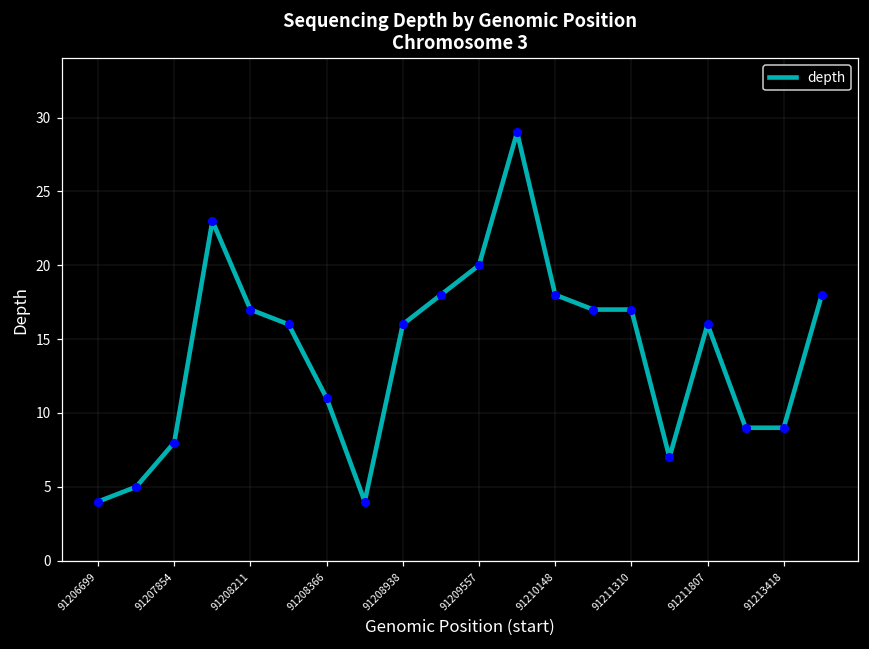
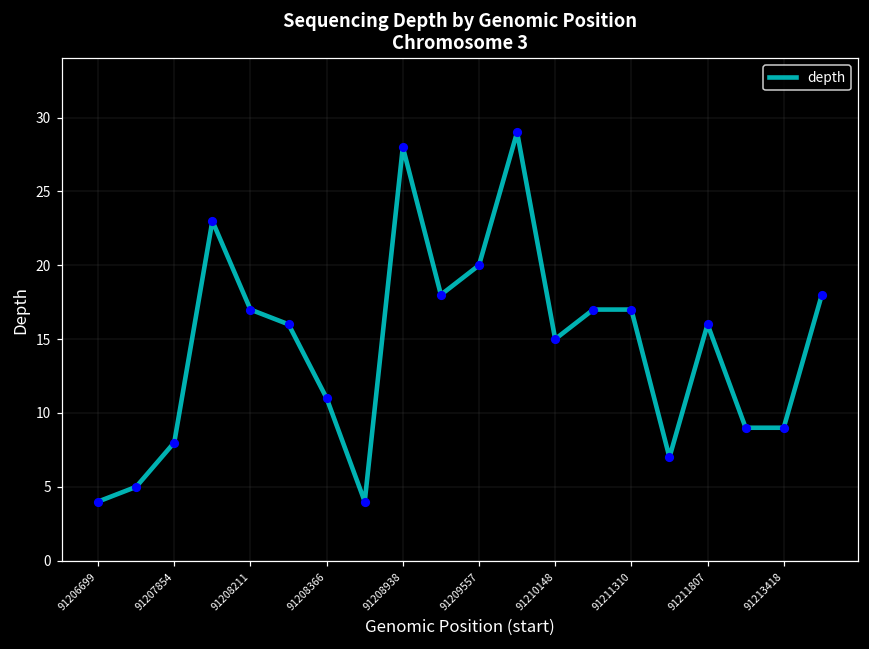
91208938: 16 -> 28
91210148: 18 -> 15
